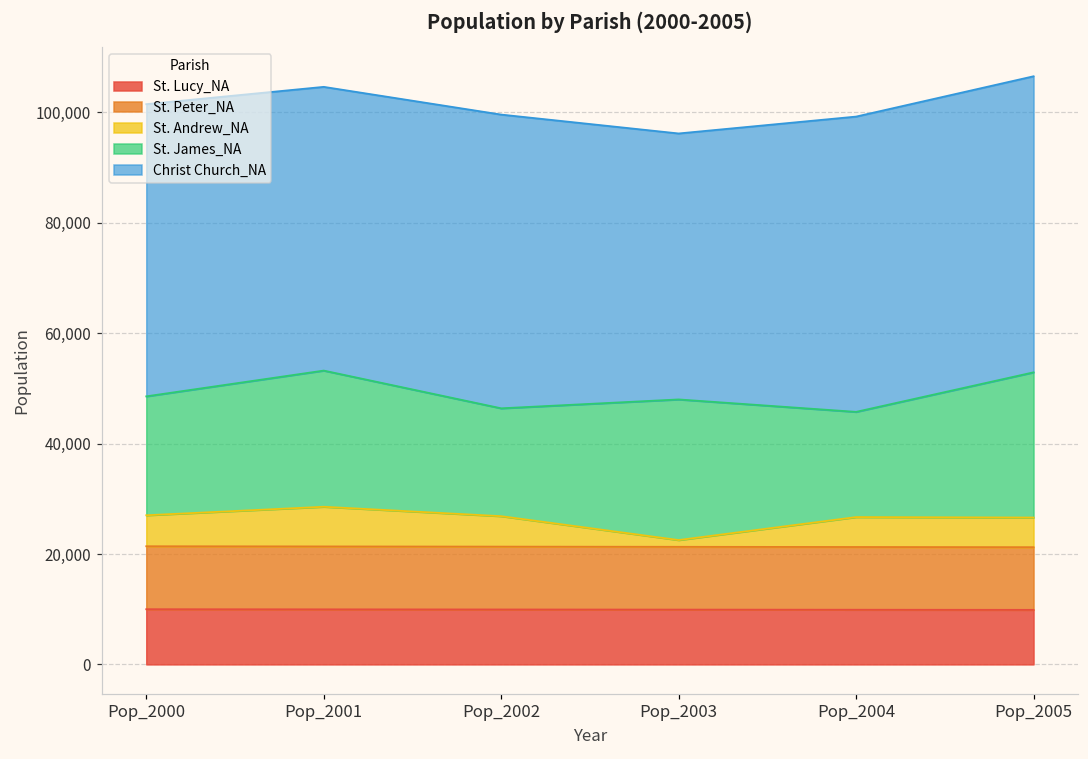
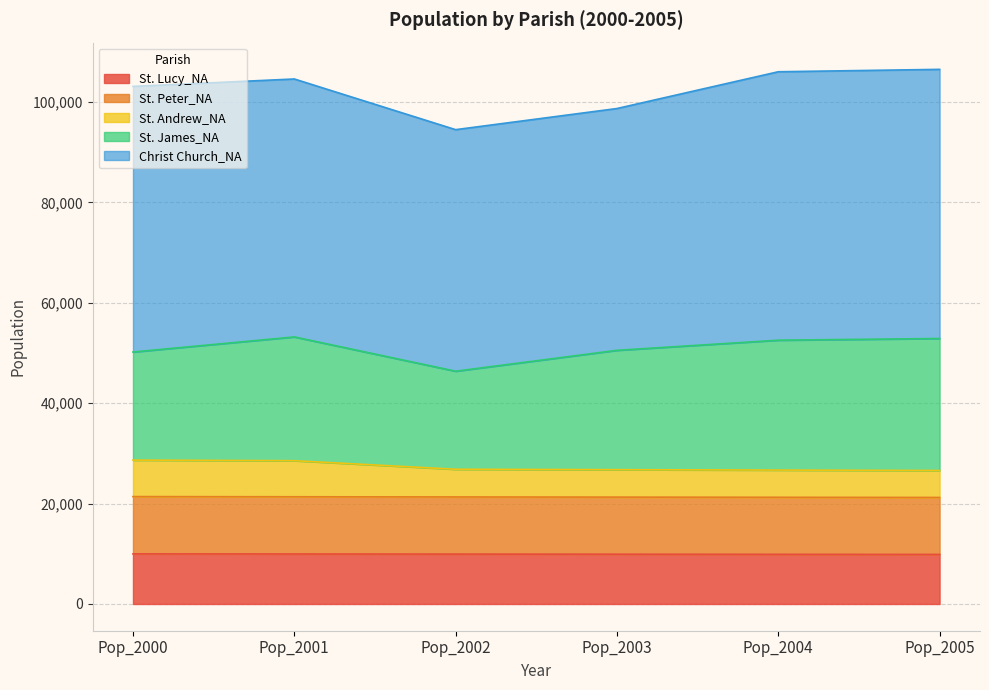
St. Andrew_NA, Pop_2000: 6,000 -> 7,000
Christ Church_NA, Pop_2002: 53,000 -> 48,000
St. Andrew_NA, Pop_2003: 1,000 -> 5,000
St. James_NA, Pop_2003: 25,000 -> 24,000
St. James_NA, Pop_2004: 19,000 -> 26,000
